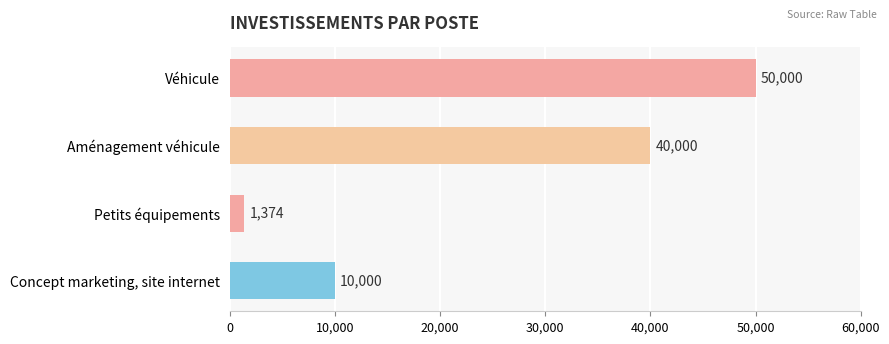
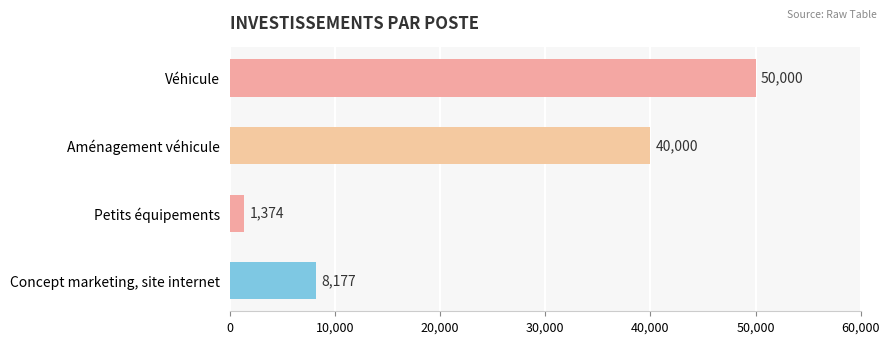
Concept marketing, site internet: 10,000 -> 8,177
